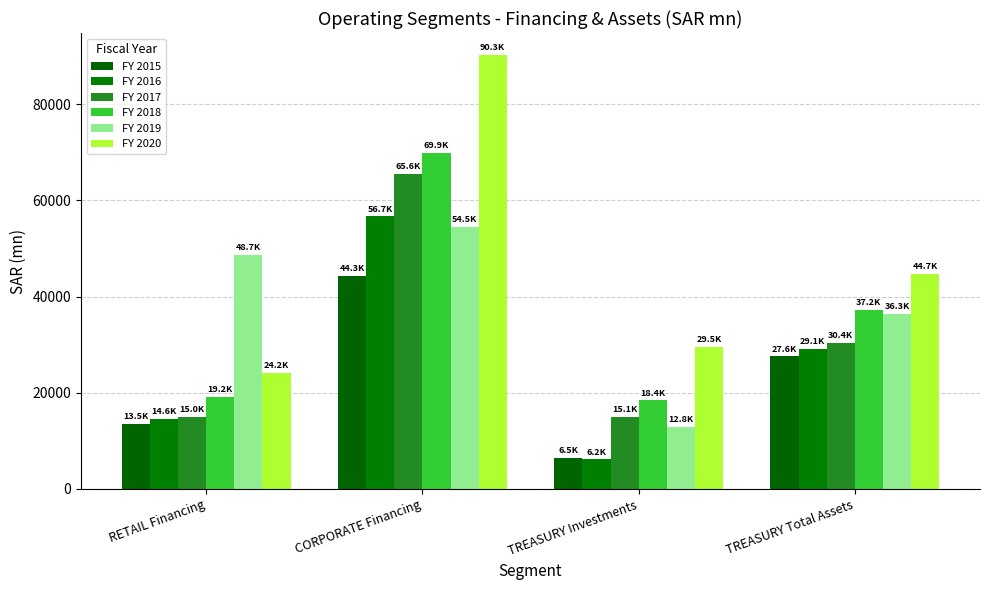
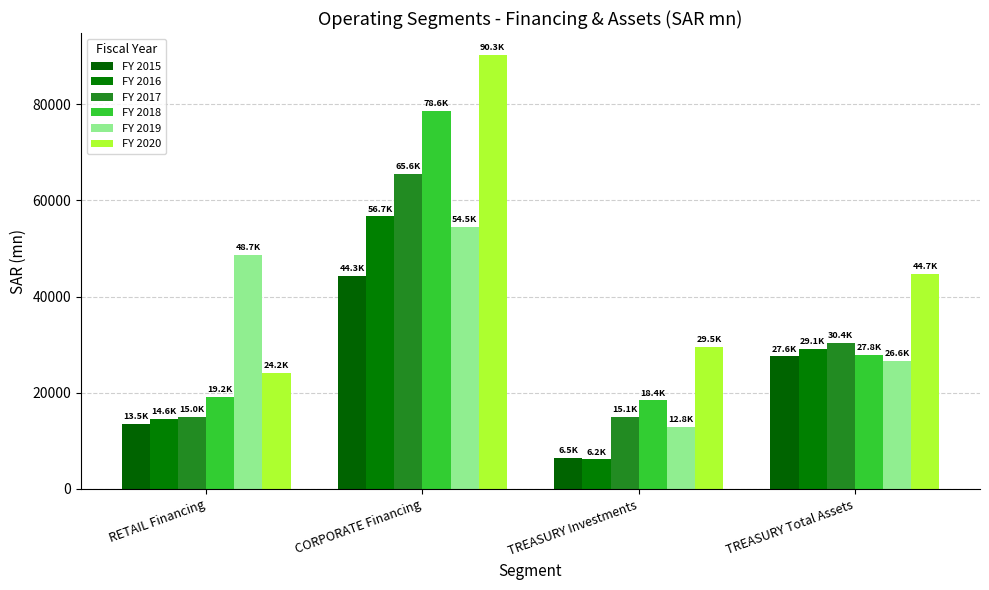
FY 2018, CORPORATE Financing: 69.9K -> 78.6K
FY 2018, TREASURY Total Assets: 37.2K -> 27.8K
FY 2019, TREASURY Total Assets: 36.3K -> 26.6K
